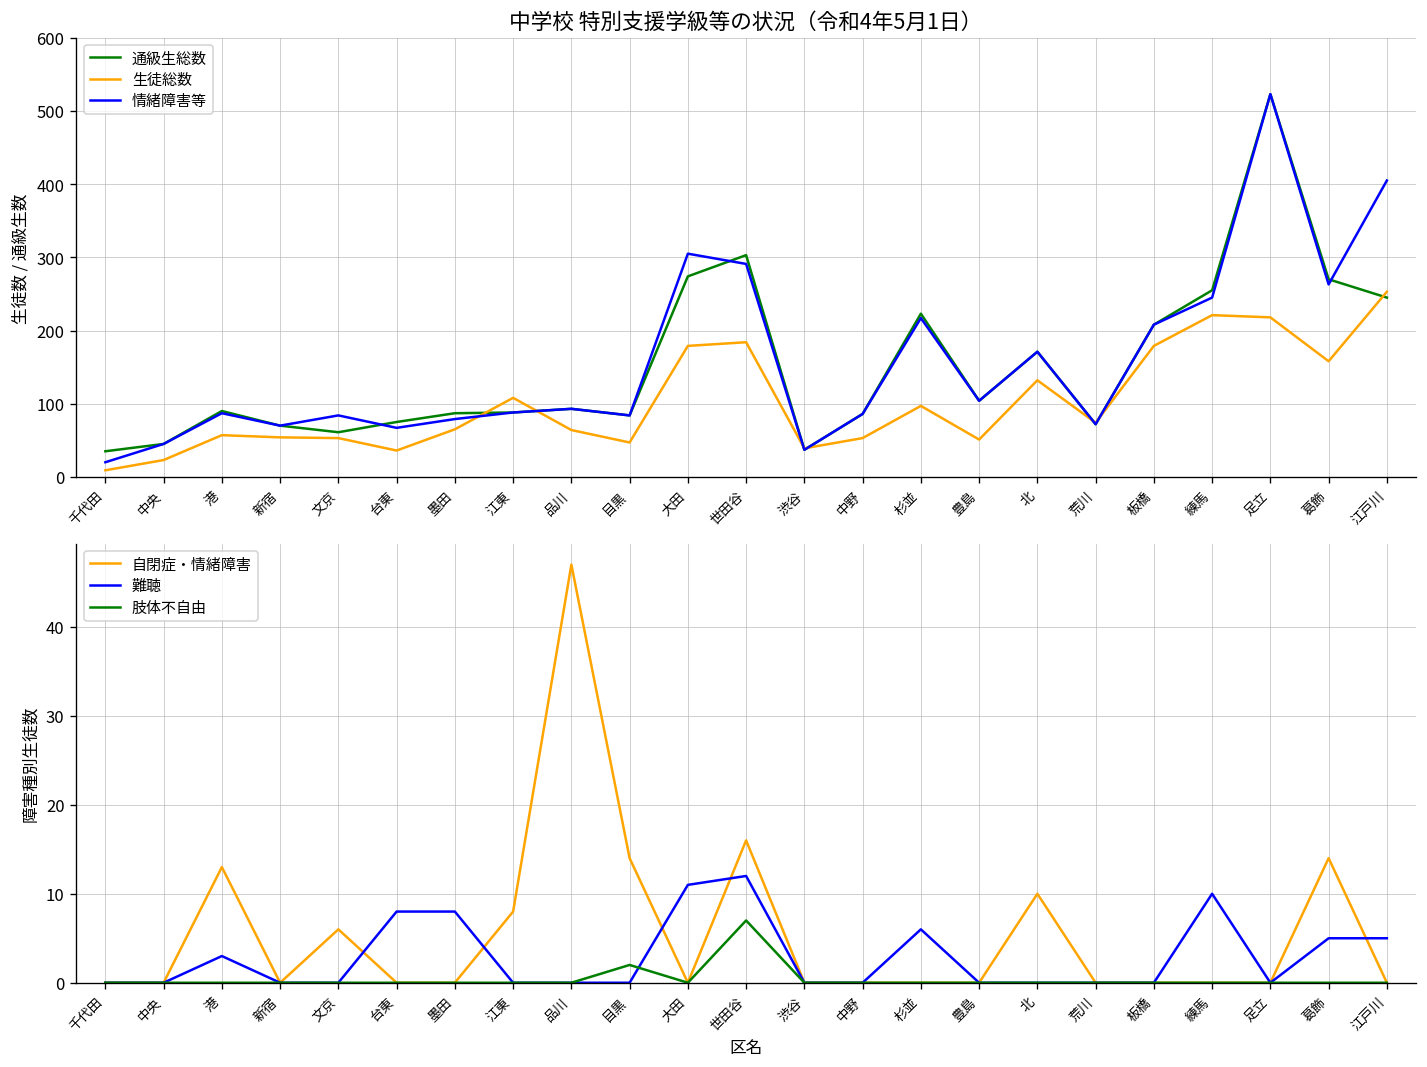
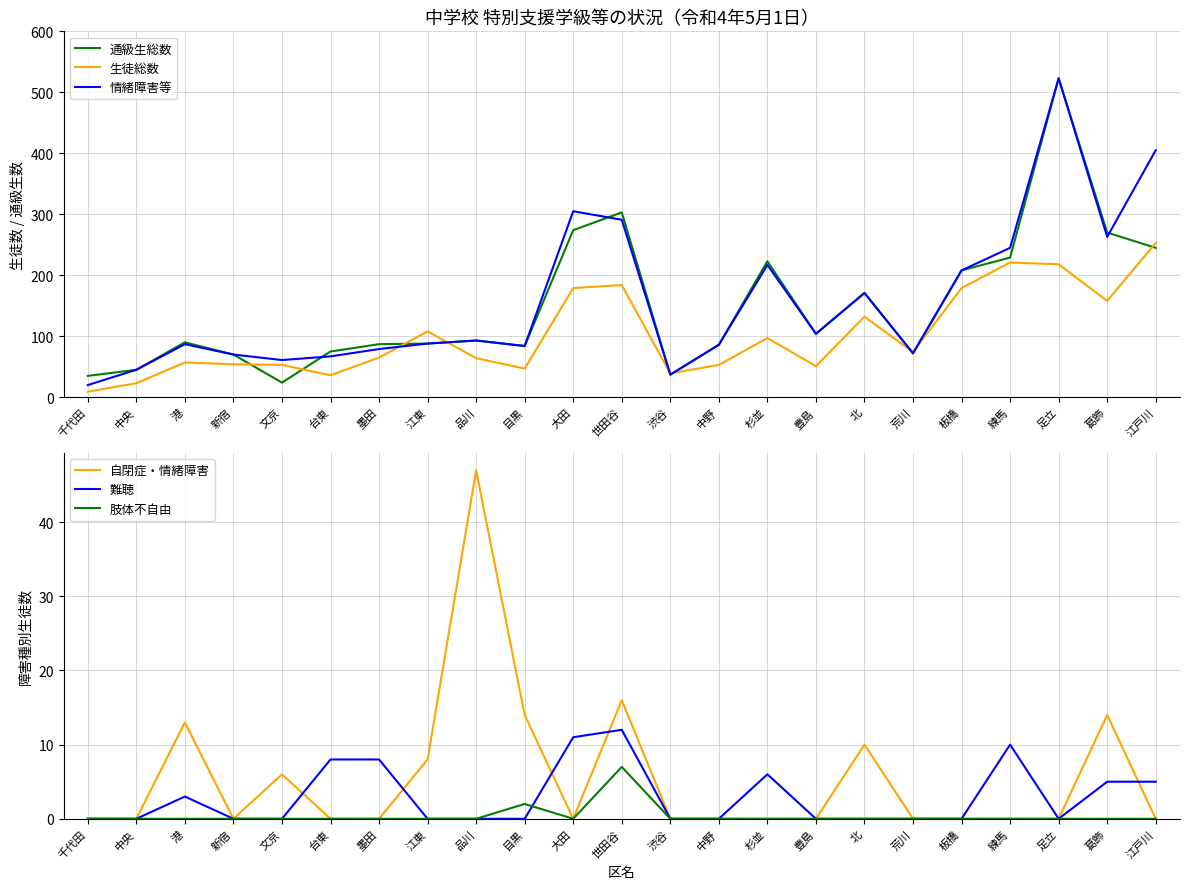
中学校 特別支援学級等の状況（令和4年5月1日）, 通級生総数, 文京: 60 -> 20
中学校 特別支援学級等の状況（令和4年5月1日）, 情緒障害等, 文京: 80 -> 60
中学校 特別支援学級等の状況（令和4年5月1日）, 通級生総数, 練馬: 260 -> 230
